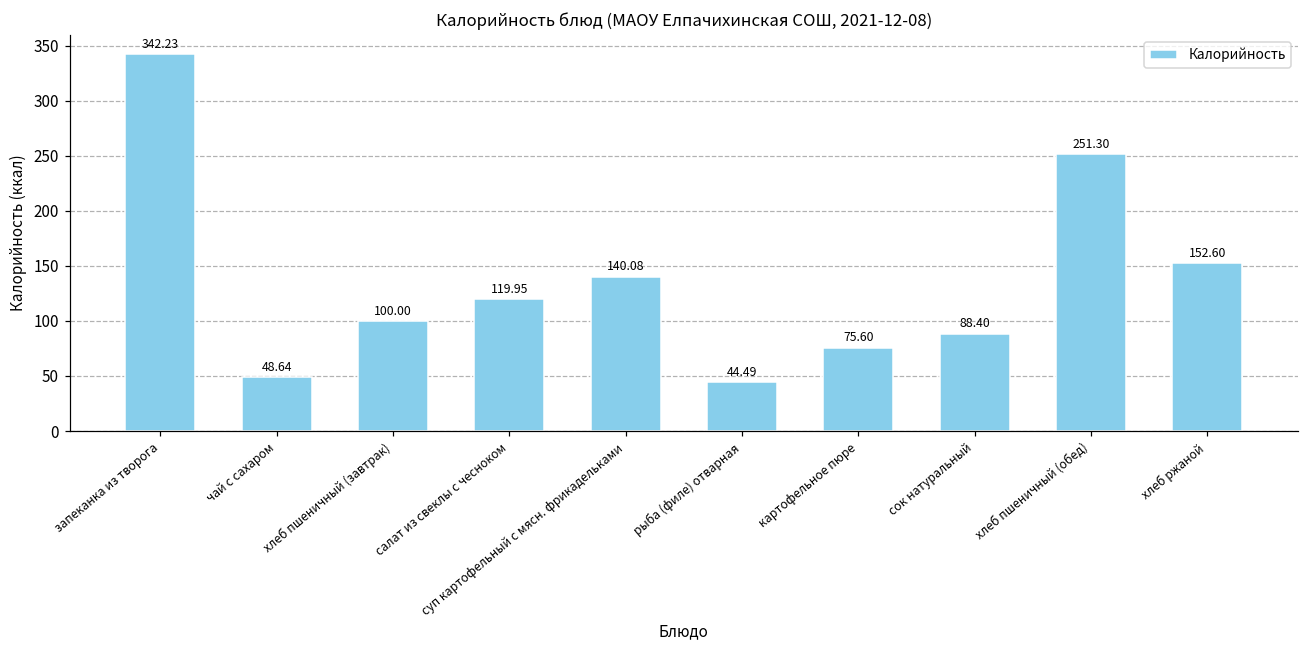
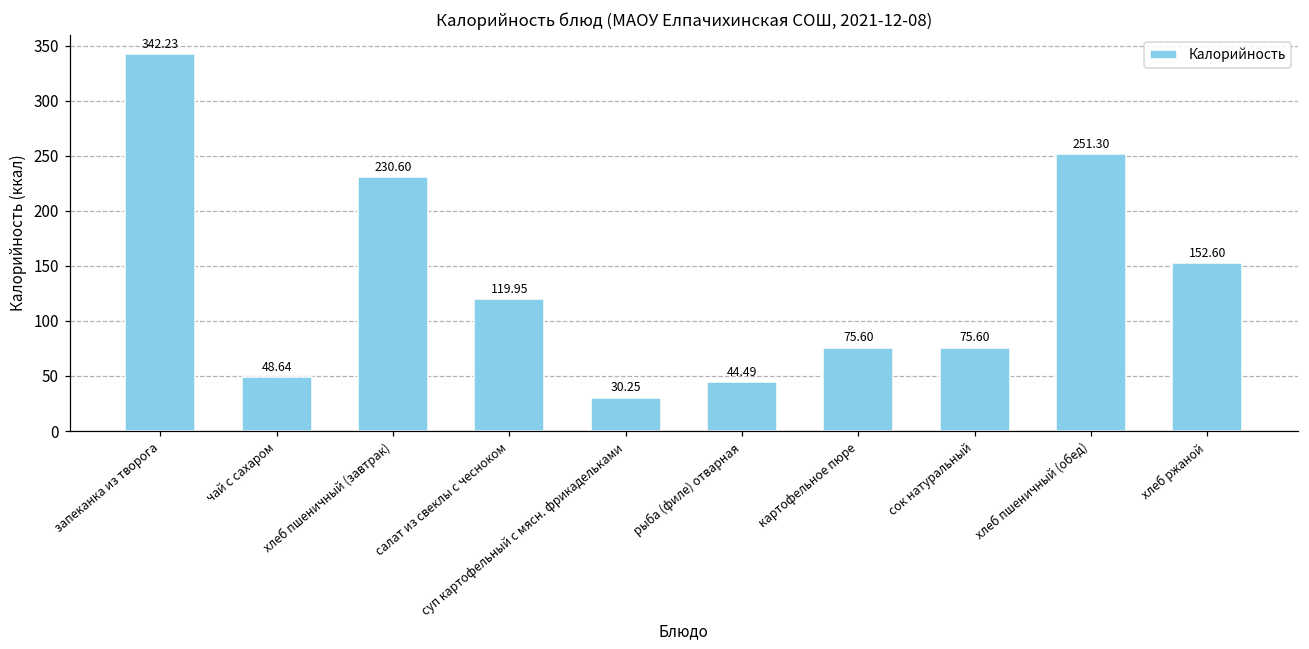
хлеб пшеничный (завтрак): 100.00 -> 230.60
суп картофельный с мясн. фрикадельками: 140.08 -> 30.25
сок натуральный: 88.40 -> 75.60
